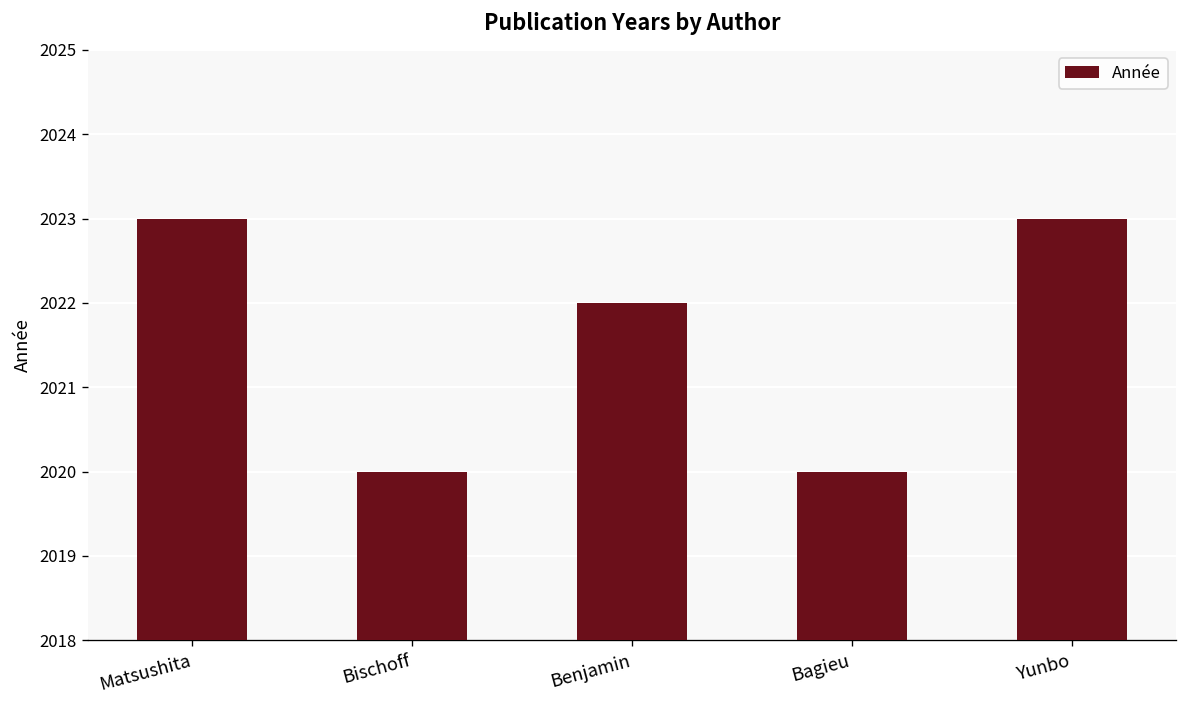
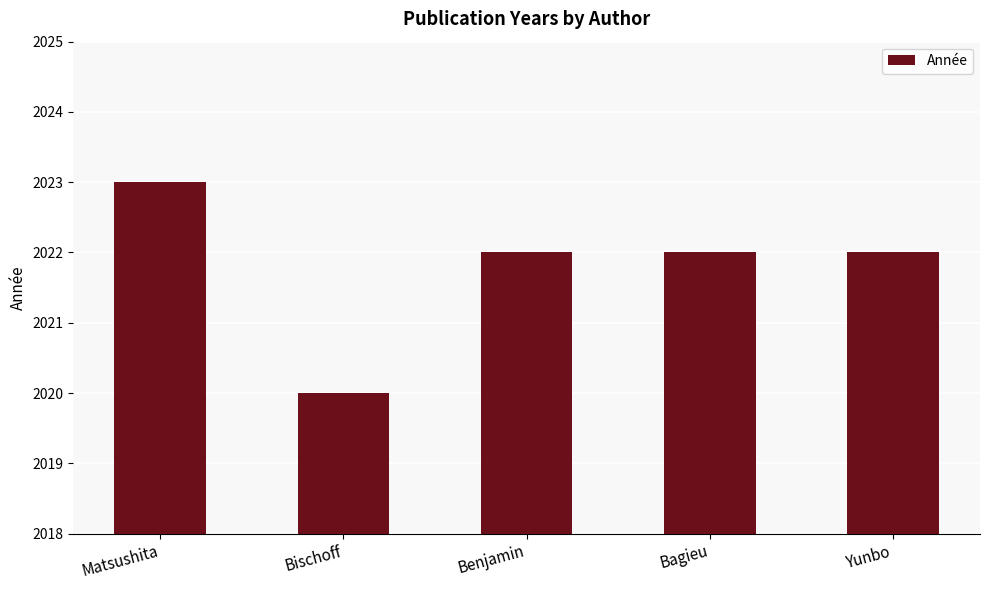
Bagieu: 2020 -> 2022
Yunbo: 2023 -> 2022
